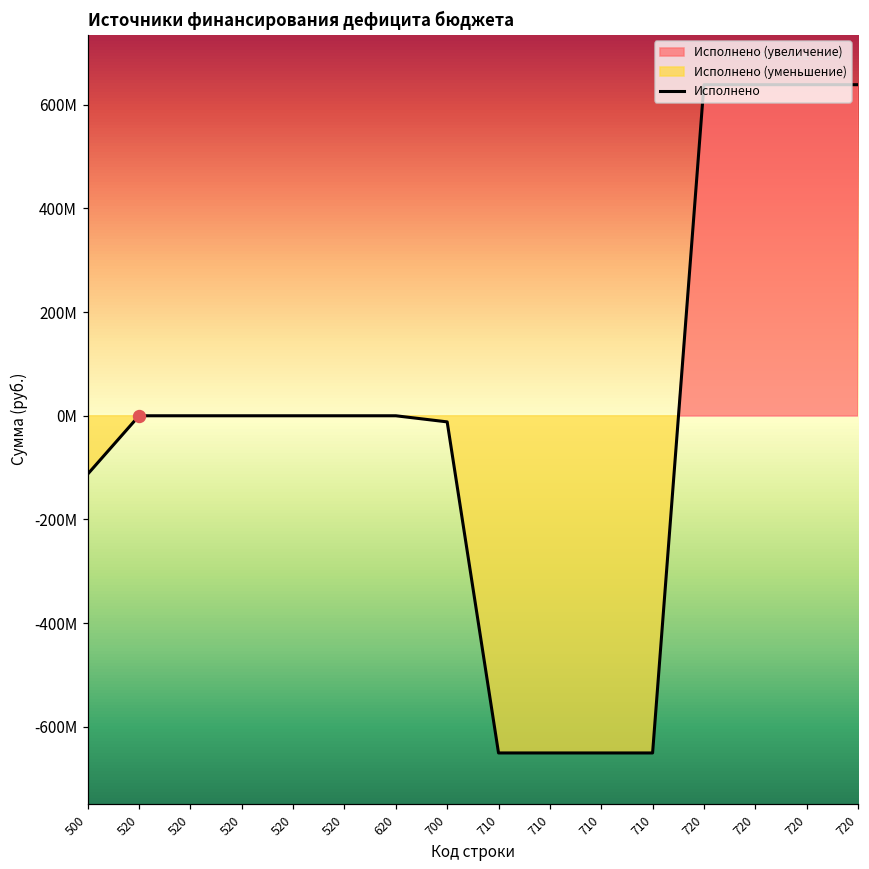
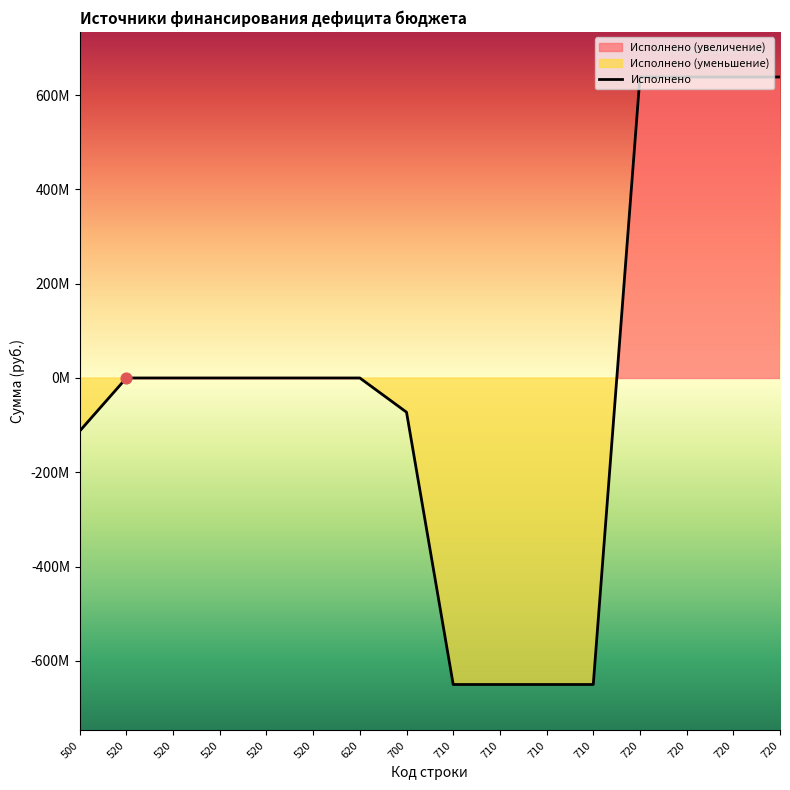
Исполнено, 700: -10000000 -> -70000000
